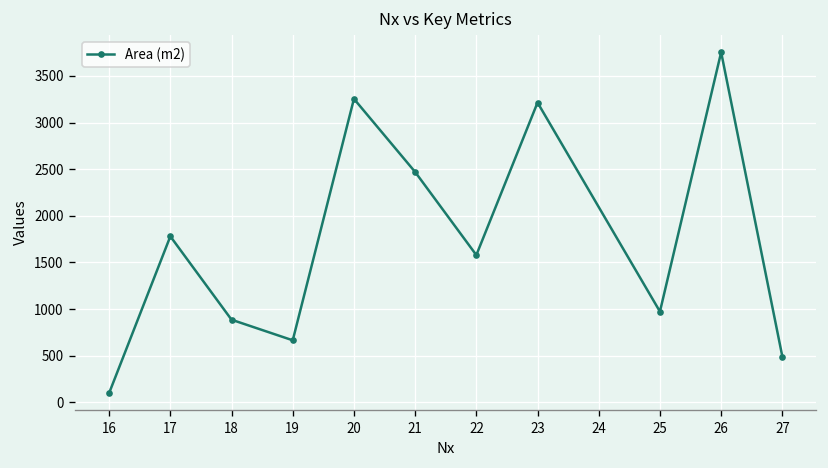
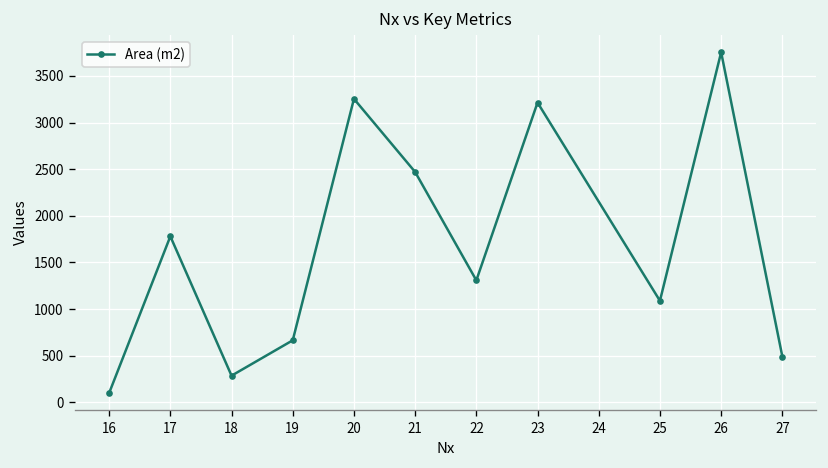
18: 900 -> 300
22: 1600 -> 1300
25: 1000 -> 1100
